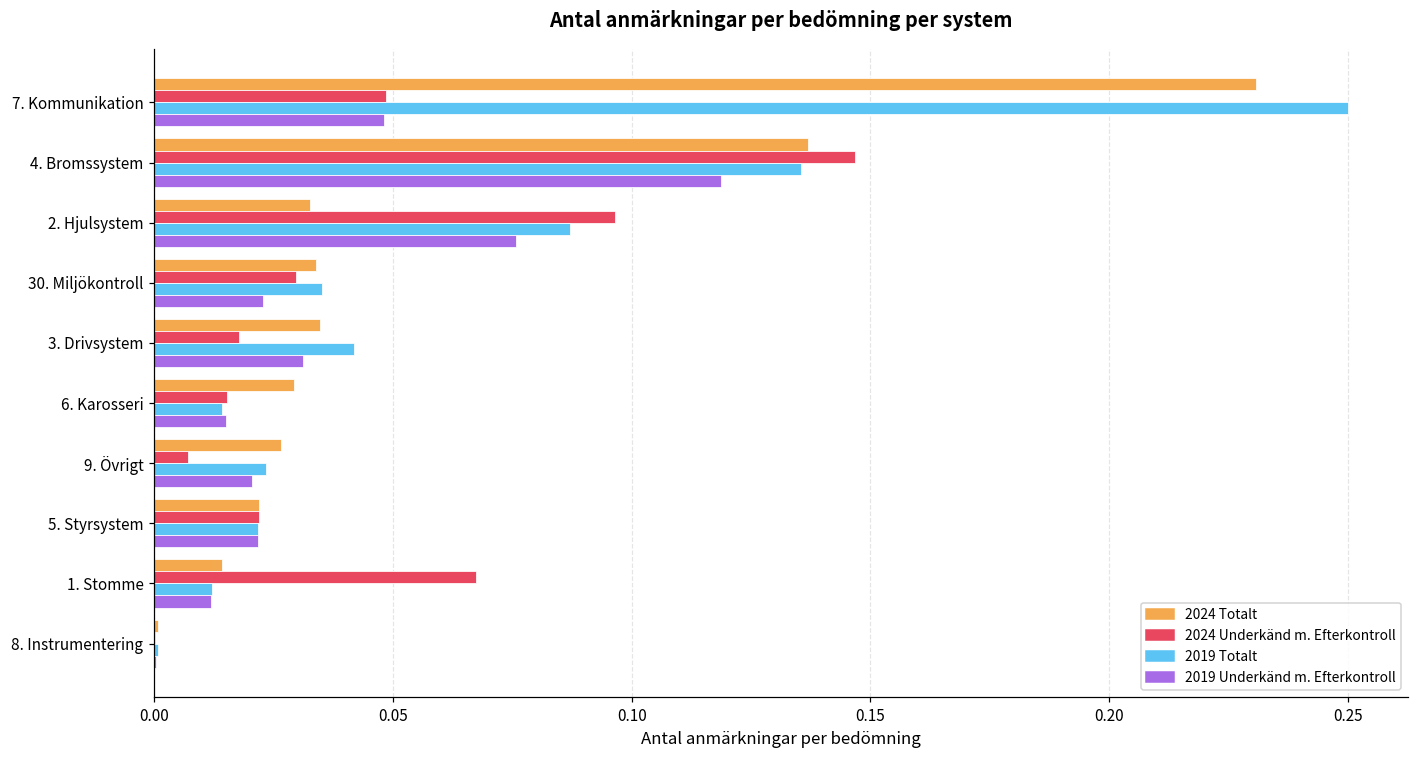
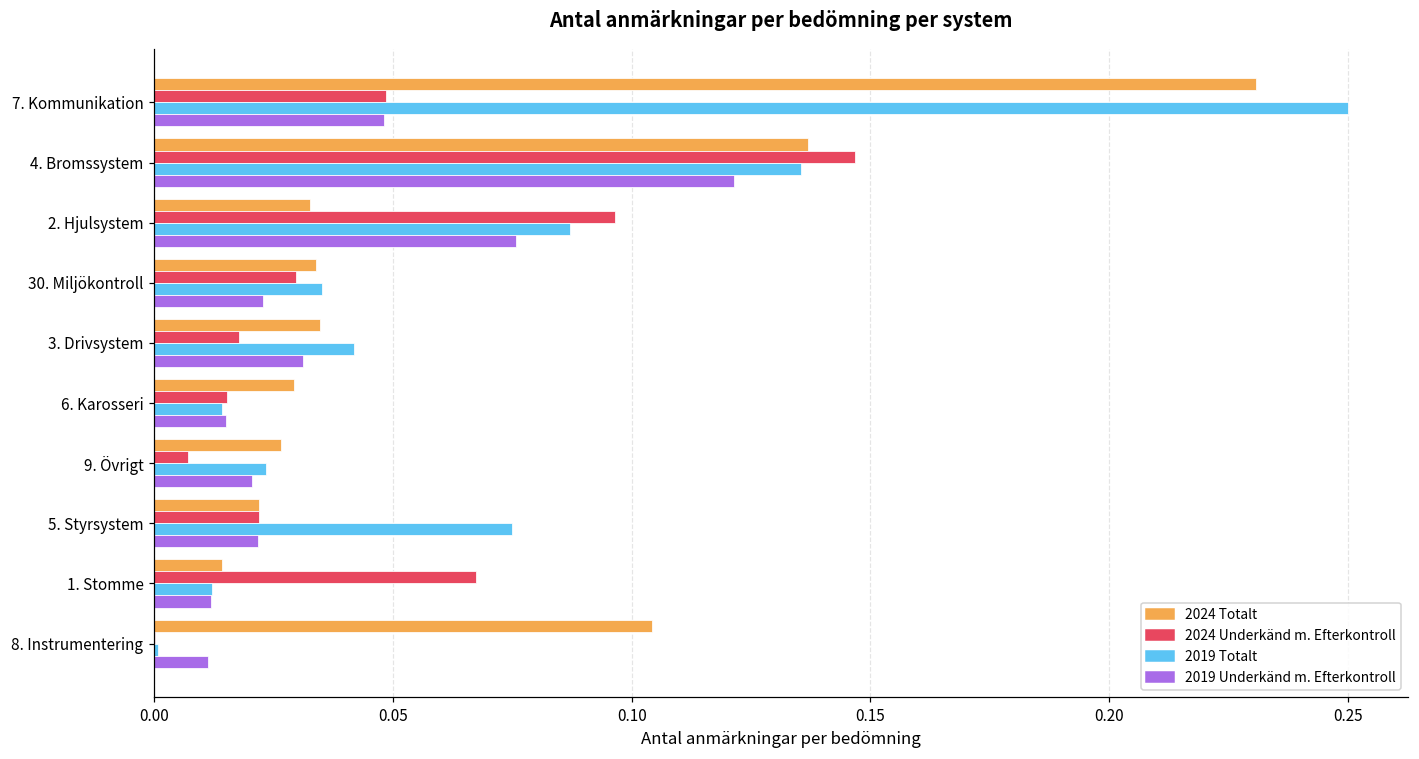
2019 Underkänd m. Efterkontroll, 4. Bromssystem: 0.119 -> 0.122
2019 Totalt, 5. Styrsystem: 0.022 -> 0.075
2024 Totalt, 8. Instrumentering: 0.001 -> 0.104
2019 Underkänd m. Efterkontroll, 8. Instrumentering: 0.000 -> 0.011
